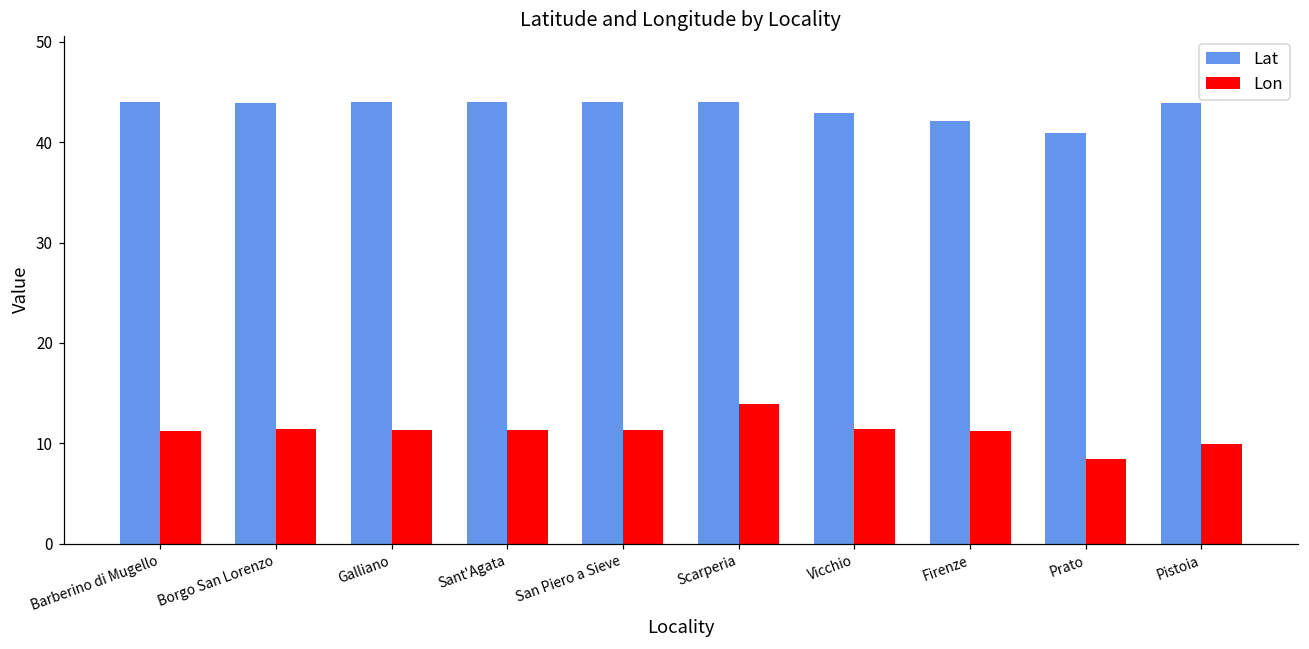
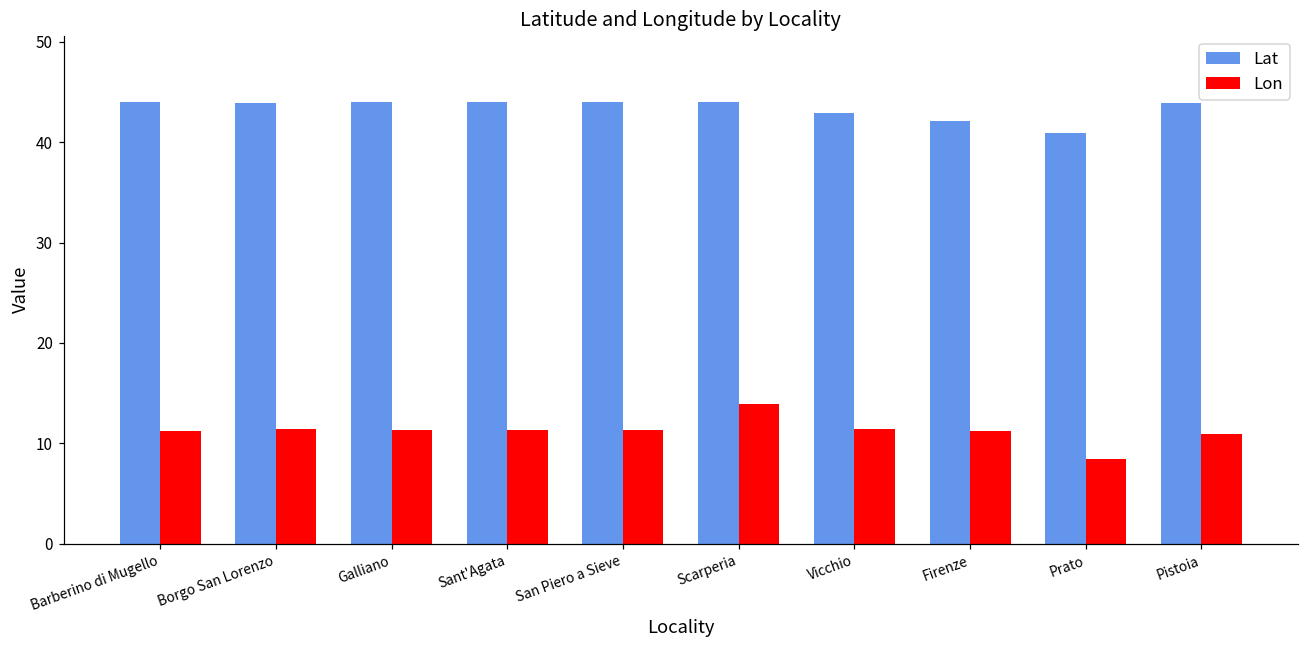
Lon, Pistoia: 10 -> 11
